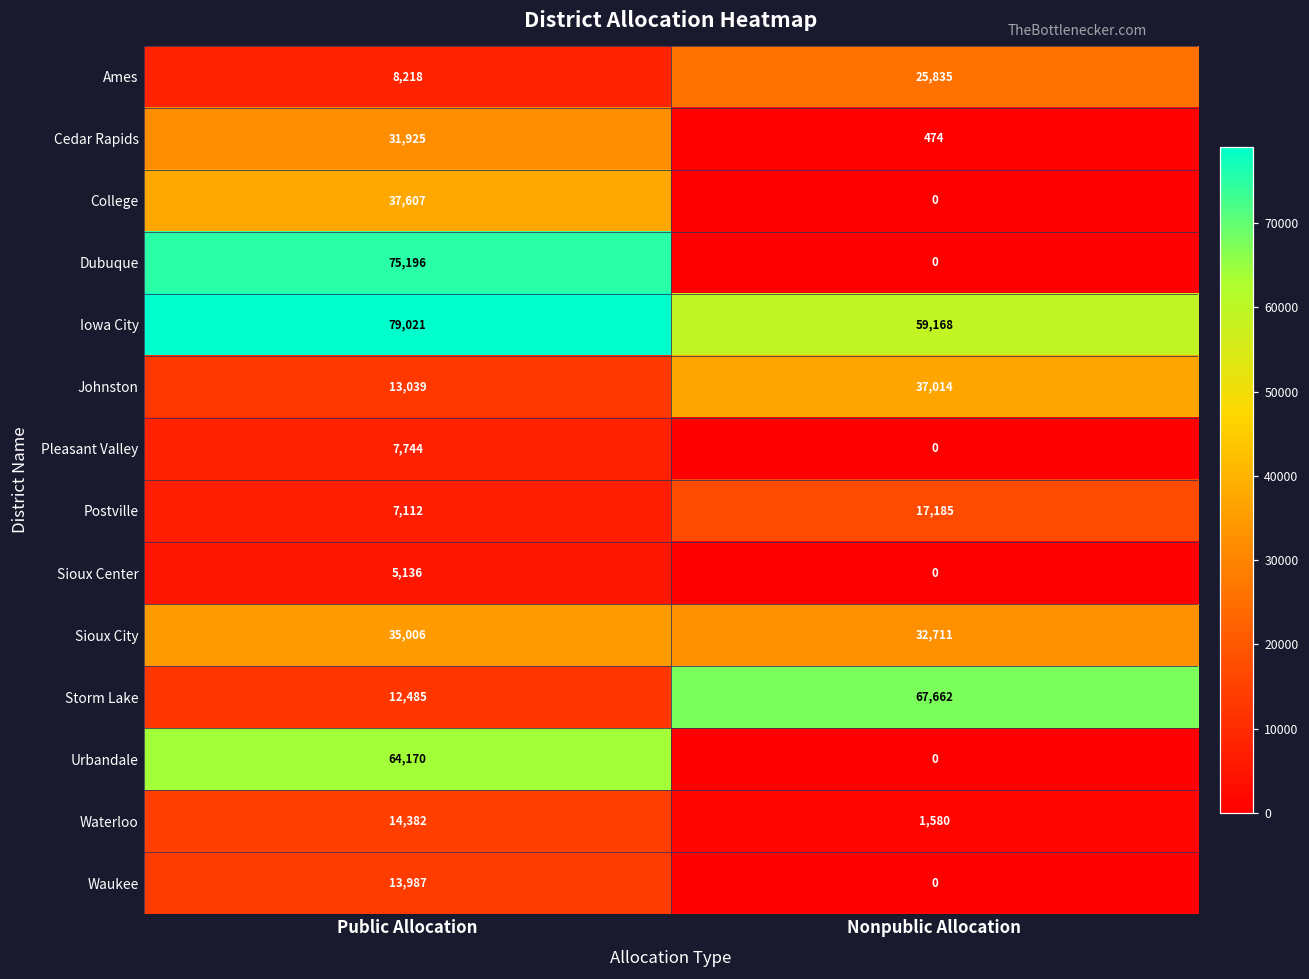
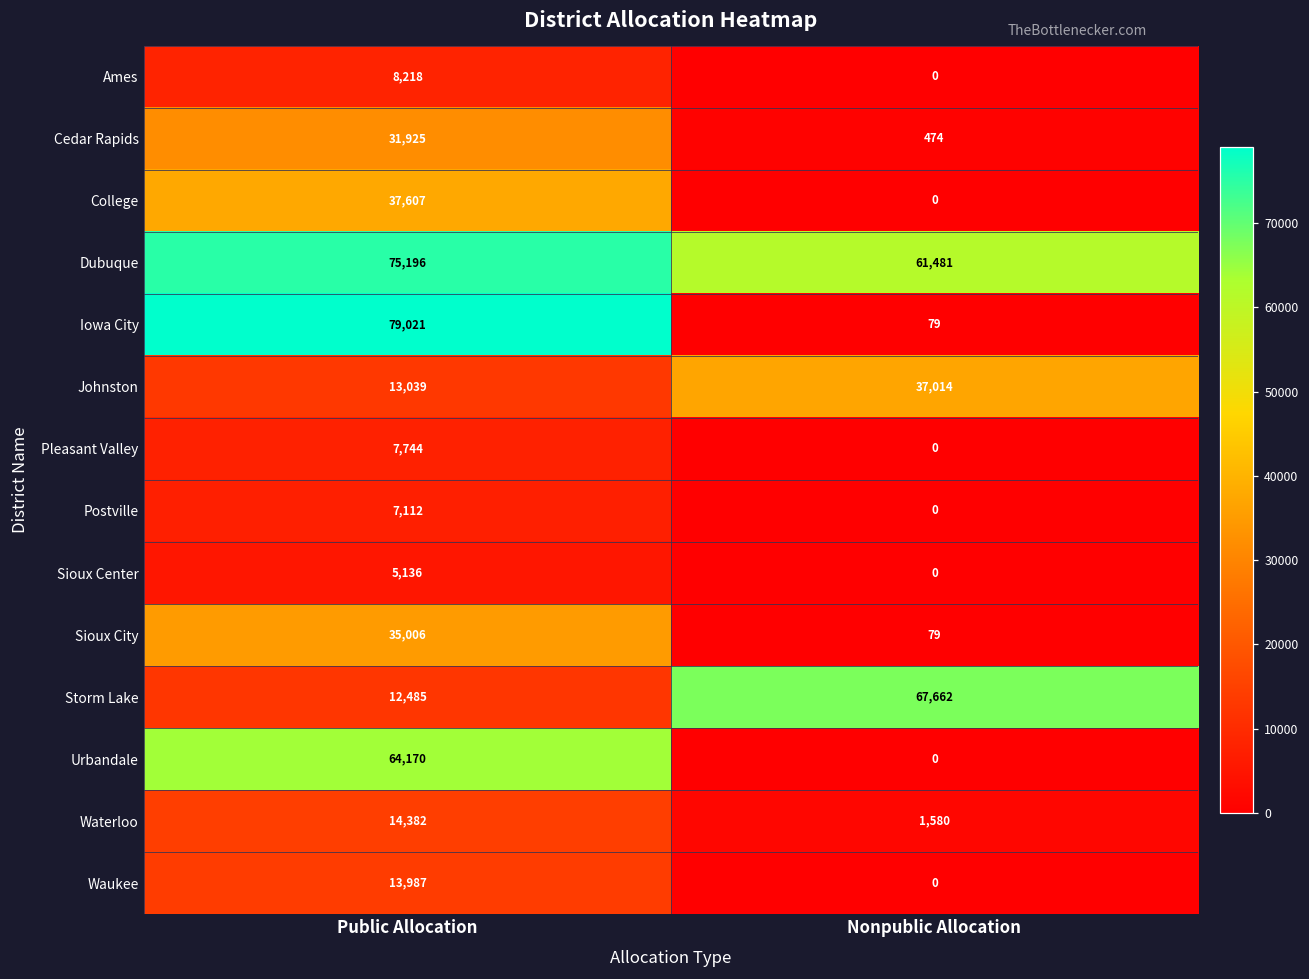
Ames, Nonpublic Allocation: 25,835 -> 0
Dubuque, Nonpublic Allocation: 0 -> 61,481
Iowa City, Nonpublic Allocation: 59,168 -> 79
Postville, Nonpublic Allocation: 17,185 -> 0
Sioux City, Nonpublic Allocation: 32,711 -> 79
